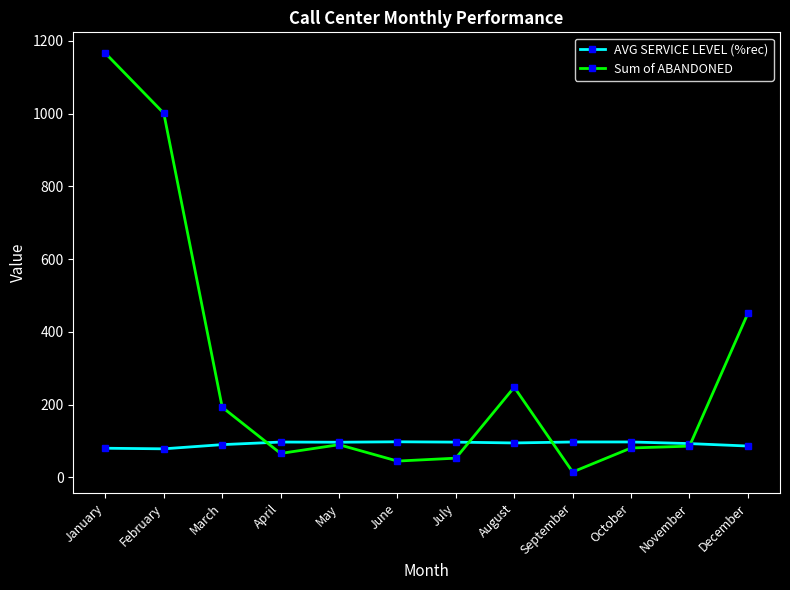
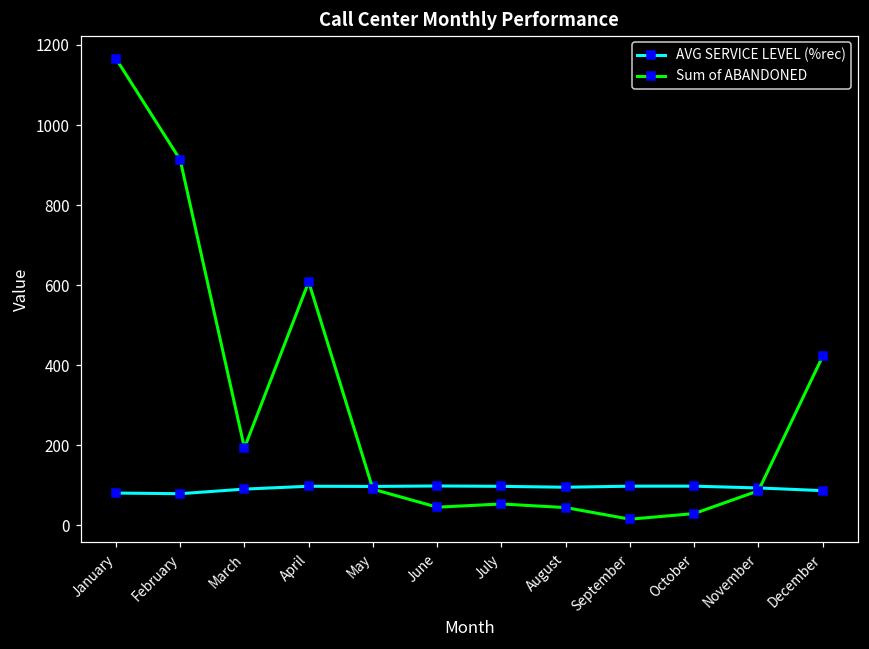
Sum of ABANDONED, February: 1000 -> 910
Sum of ABANDONED, April: 70 -> 610
Sum of ABANDONED, August: 250 -> 40
Sum of ABANDONED, October: 80 -> 30
Sum of ABANDONED, December: 450 -> 420
